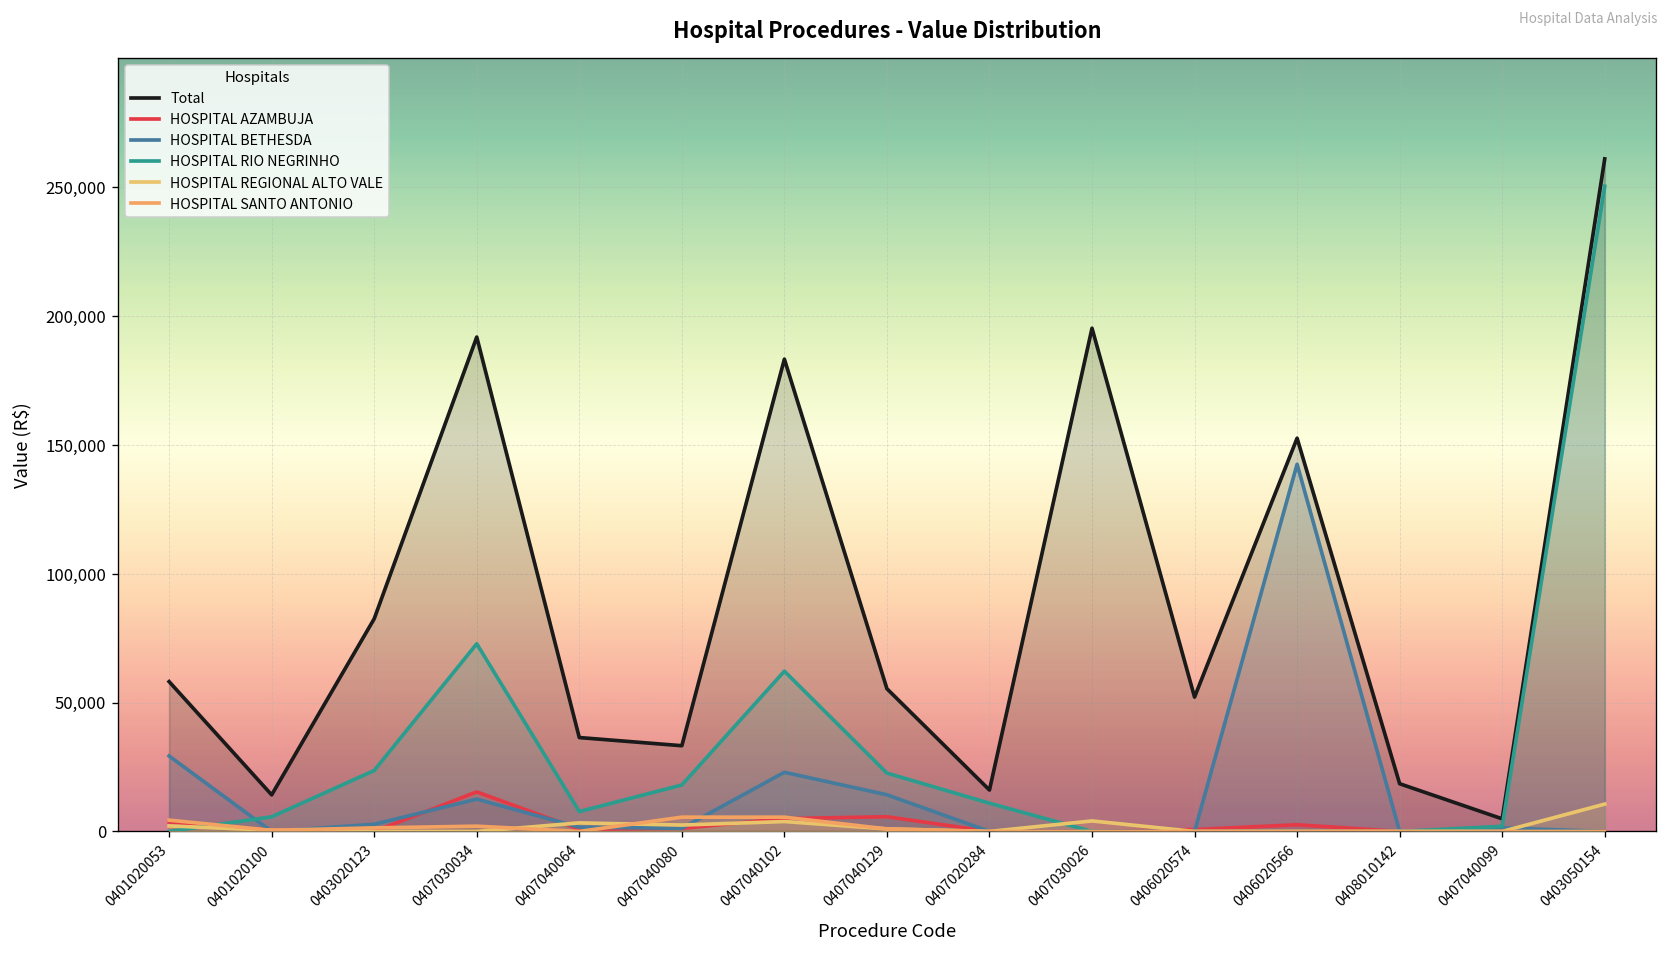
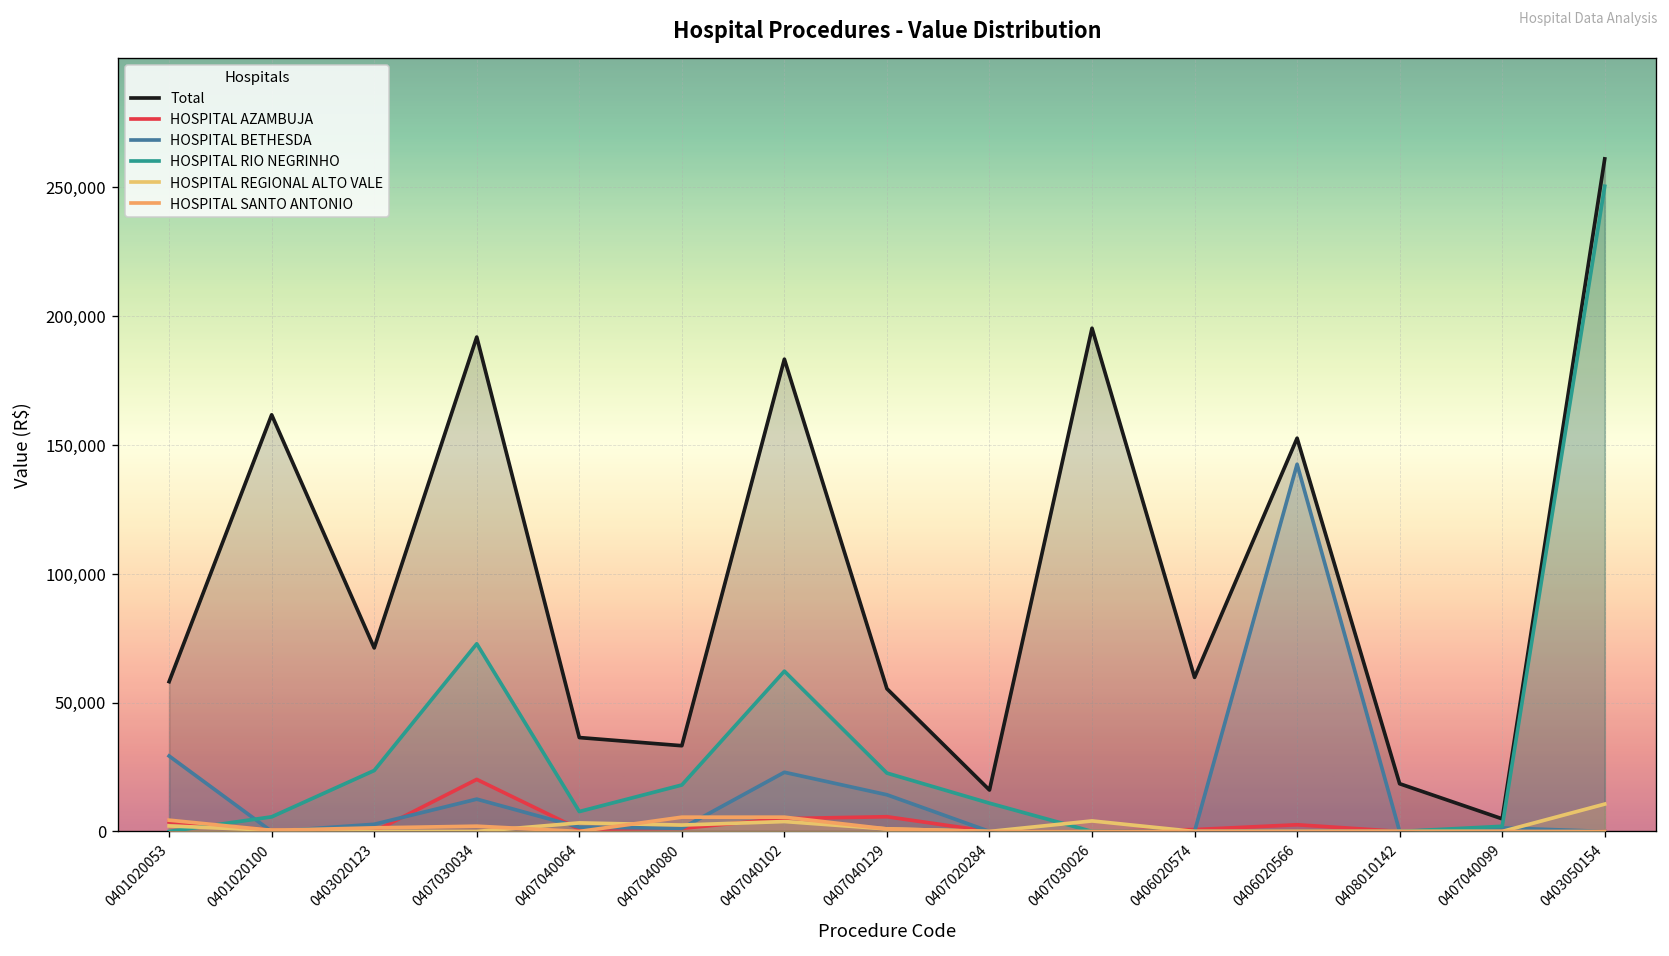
Total, 0401020100: 14,000 -> 162,000
Total, 0403020123: 82,000 -> 71,000
HOSPITAL AZAMBUJA, 0407030034: 15,000 -> 20,000
Total, 0406020574: 52,000 -> 60,000
